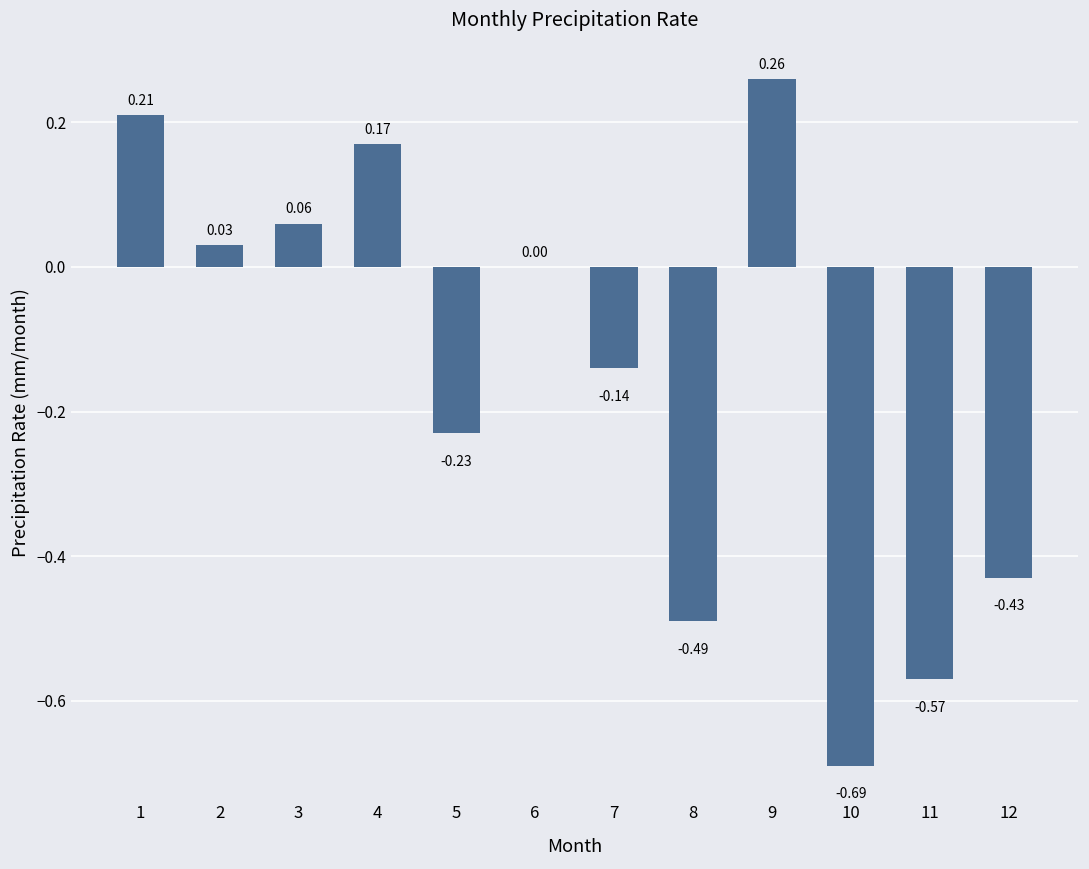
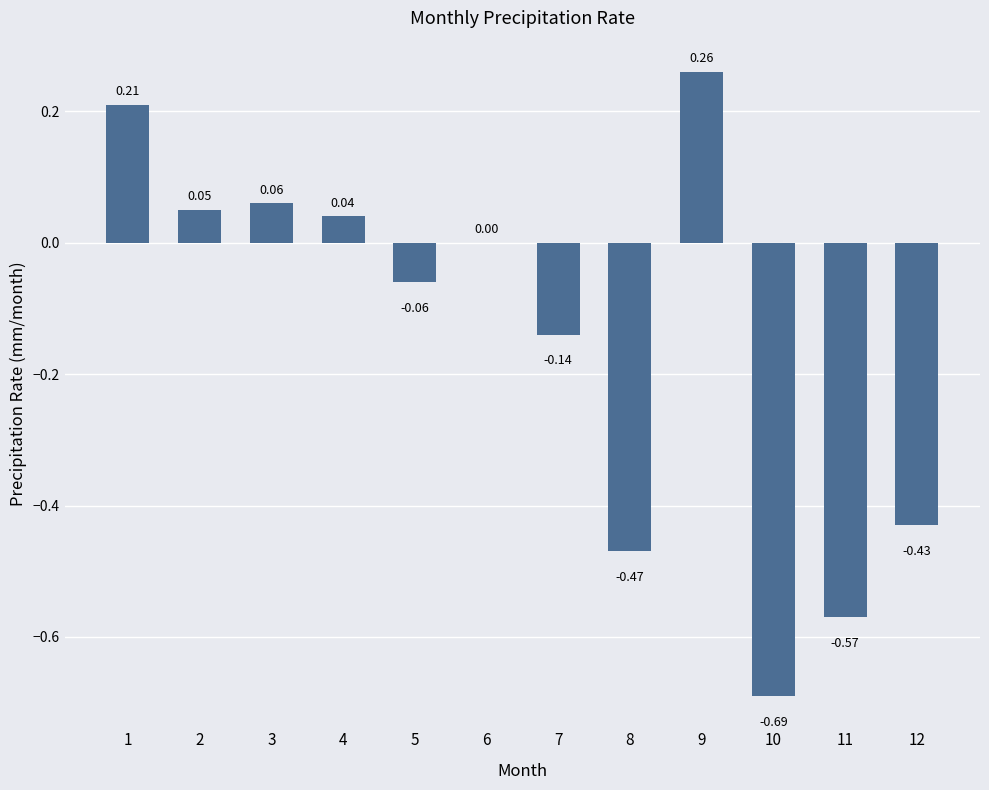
2: 0.03 -> 0.05
4: 0.17 -> 0.04
5: -0.23 -> -0.06
8: -0.49 -> -0.47
